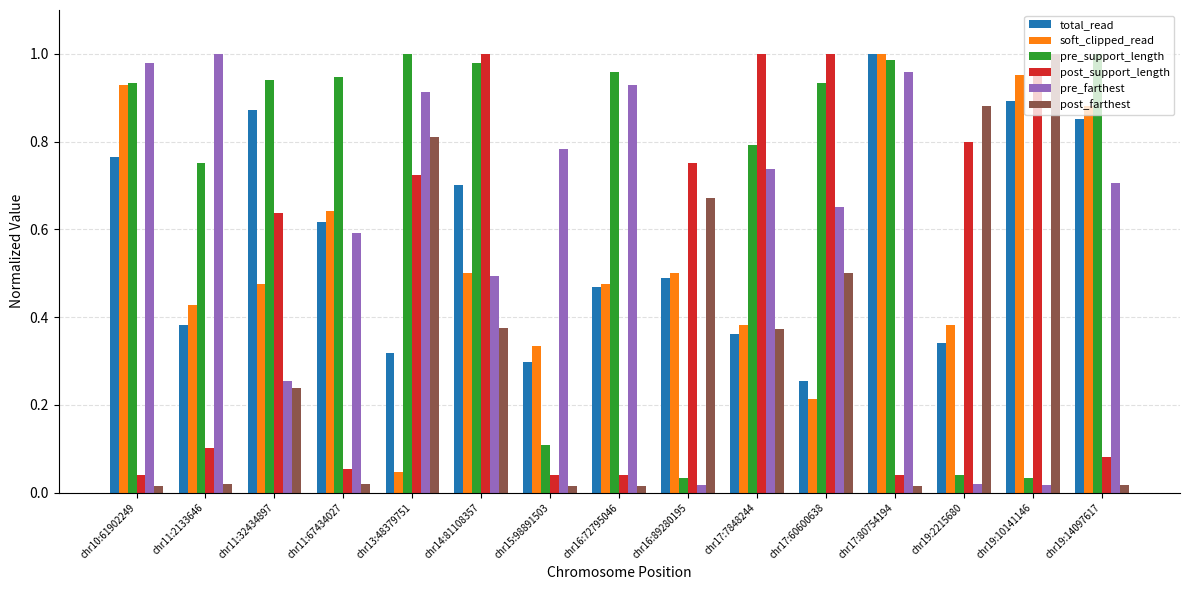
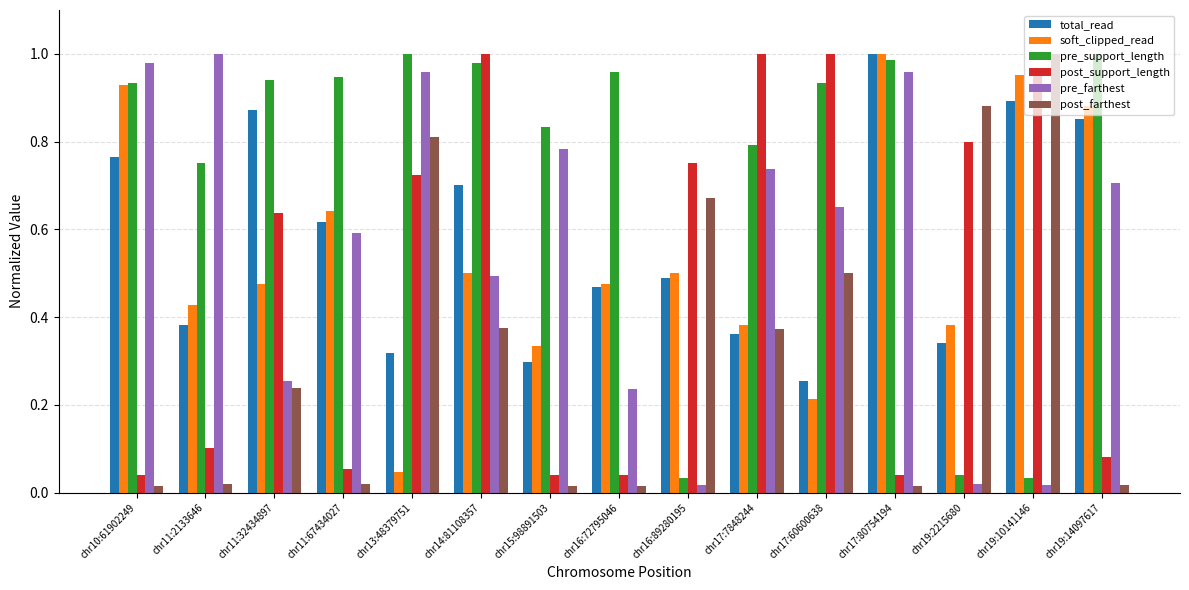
pre_farthest, chr13:48379751: 0.91 -> 0.96
pre_support_length, chr15:98891503: 0.11 -> 0.83
pre_farthest, chr16:72795046: 0.93 -> 0.24
